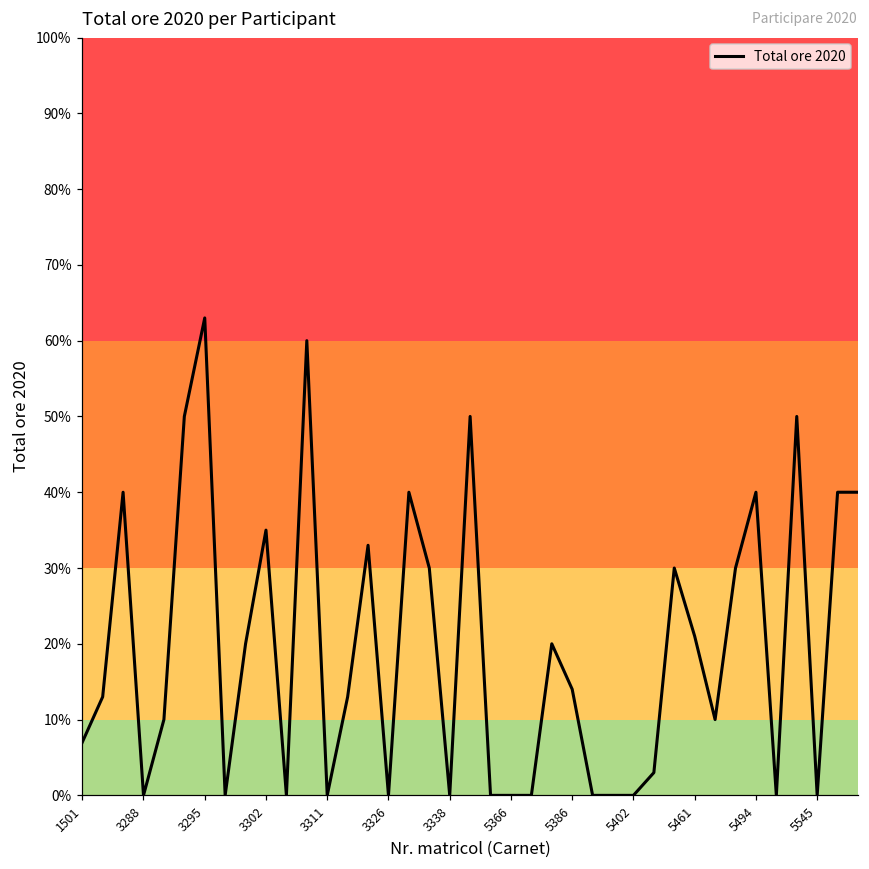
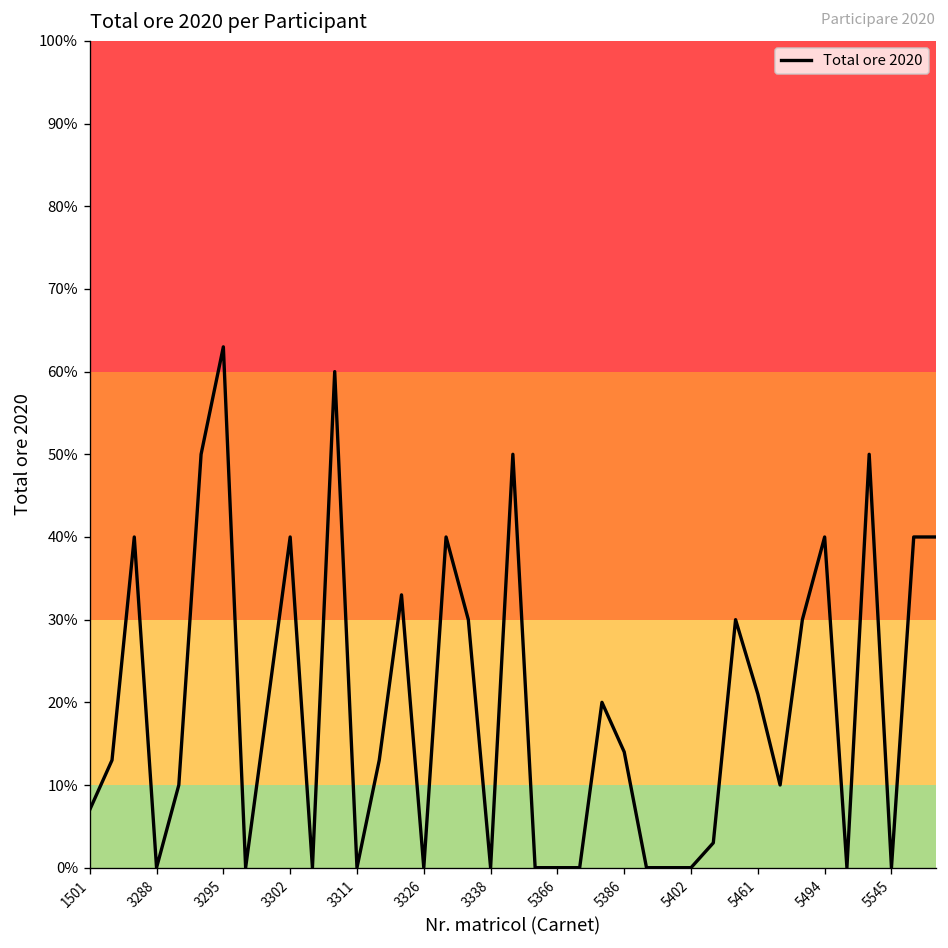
3302: 35% -> 40%
